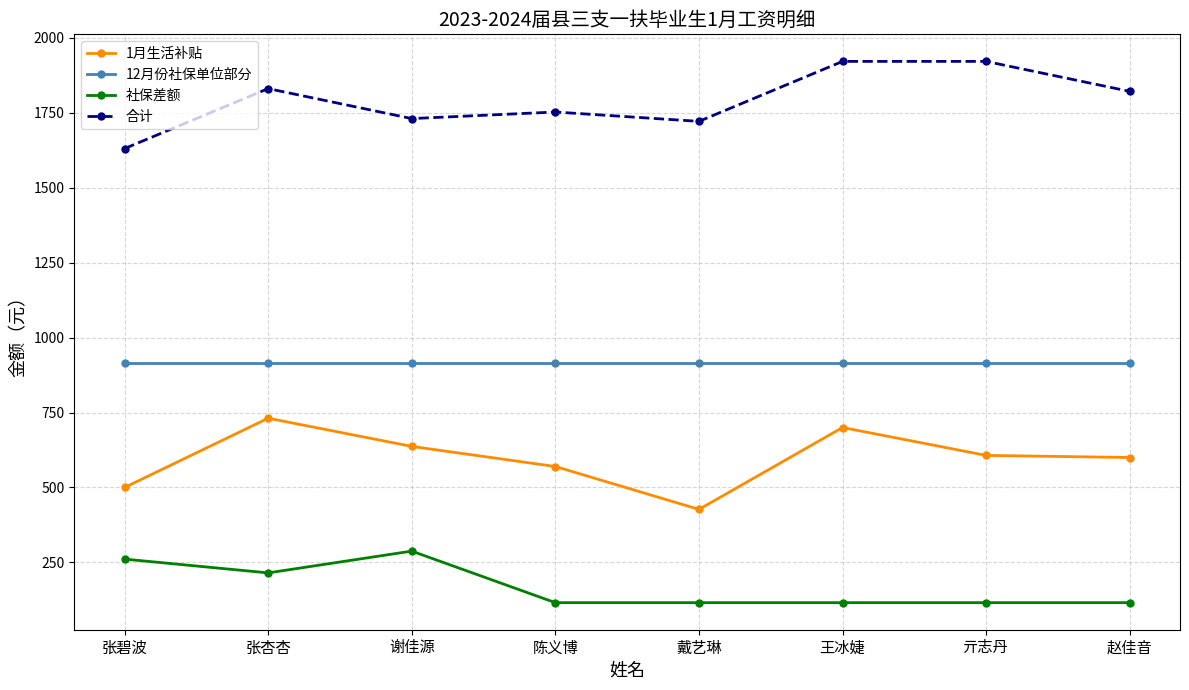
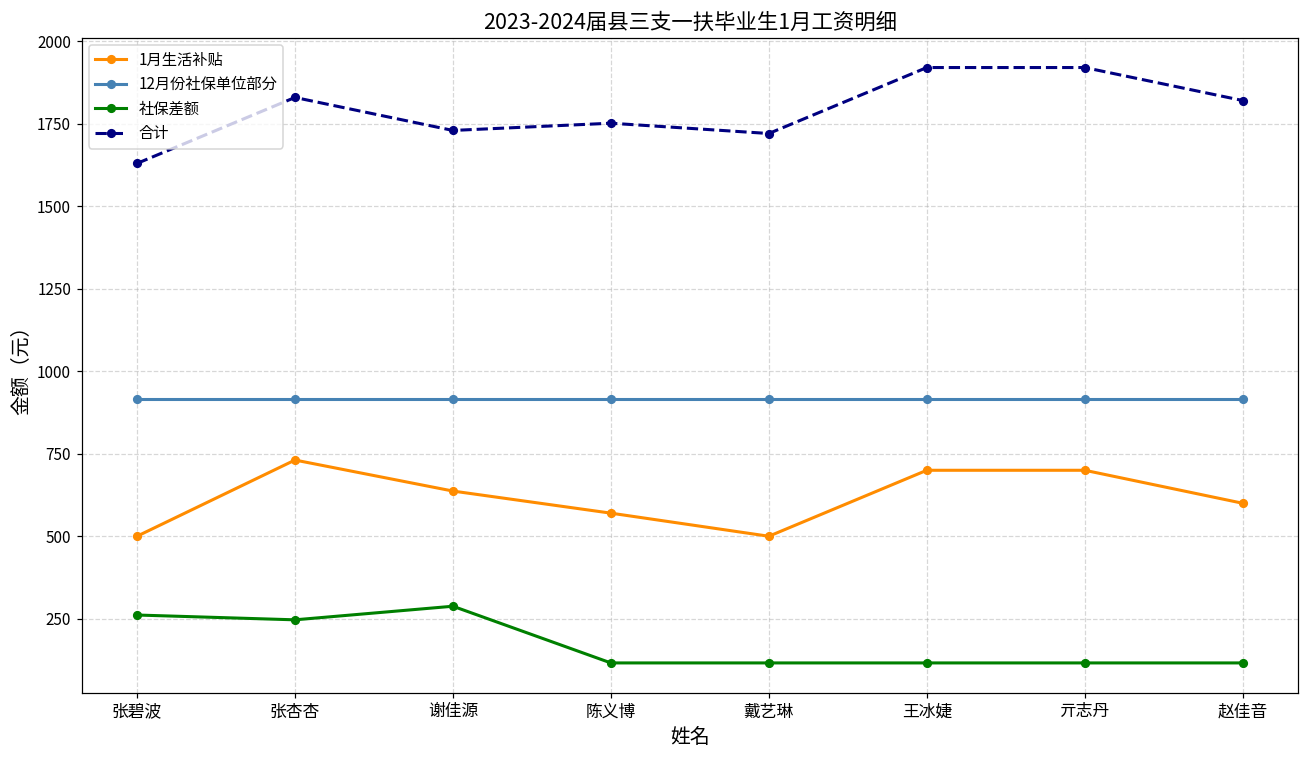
社保差额, 张杏杏: 220 -> 250
1月生活补贴, 戴艺琳: 430 -> 500
1月生活补贴, 亓志丹: 610 -> 700
